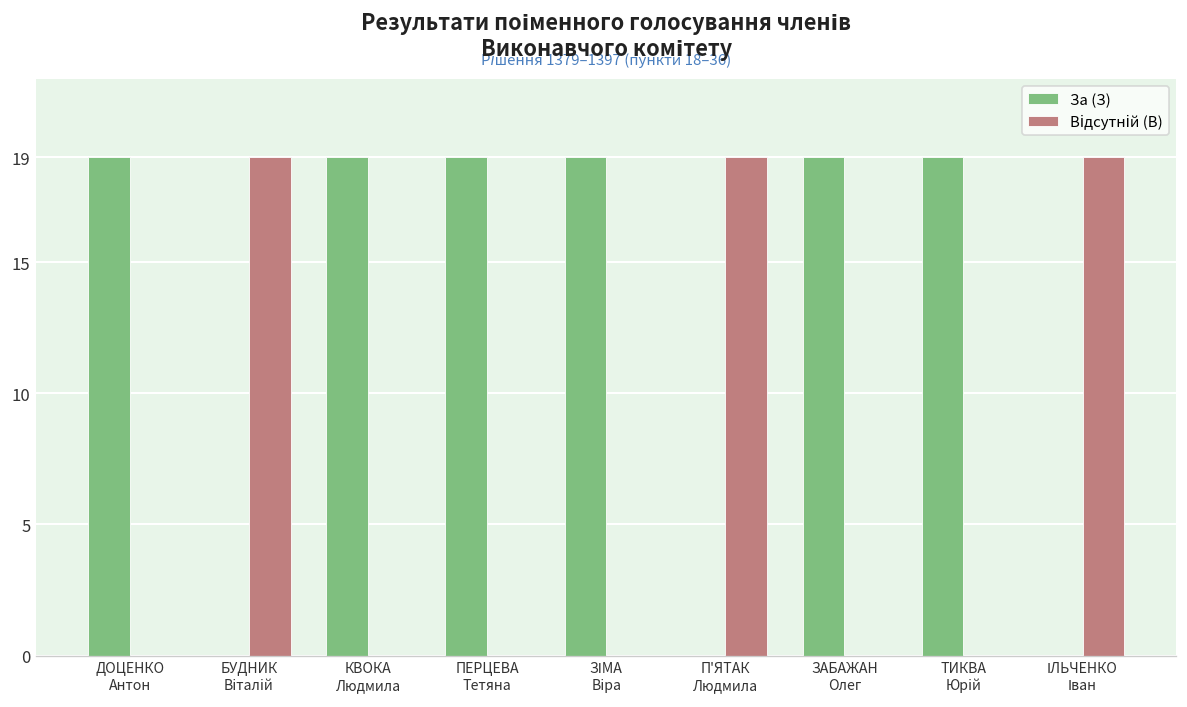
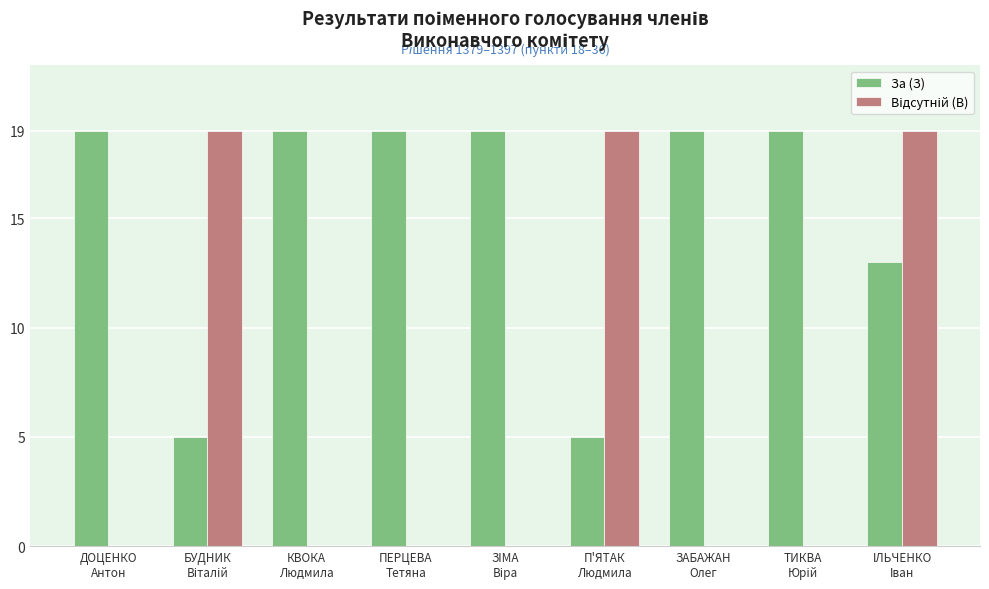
За (З), БУДНИК Віталій: 0 -> 5
За (З), П'ЯТАК Людмила: 0 -> 5
За (З), ІЛЬЧЕНКО Іван: 0 -> 13
